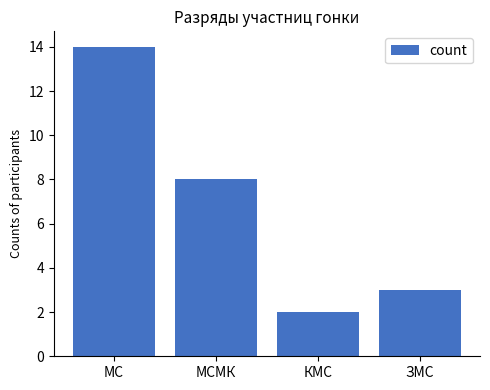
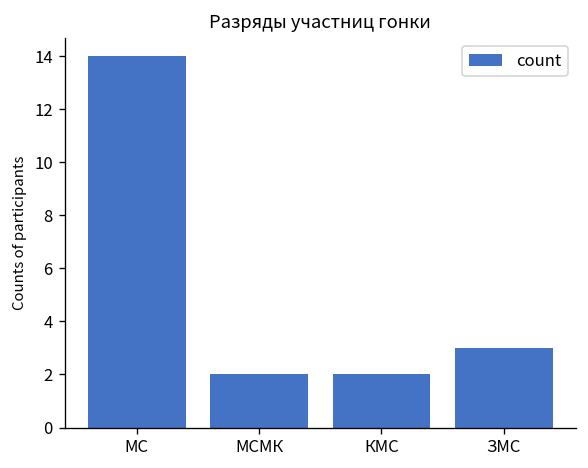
МСМК: 8 -> 2
